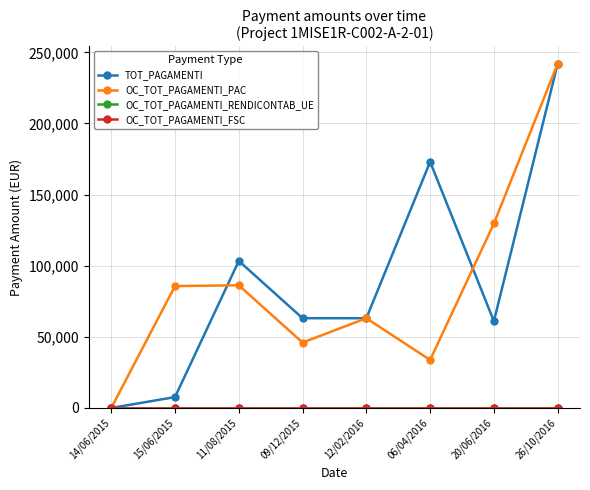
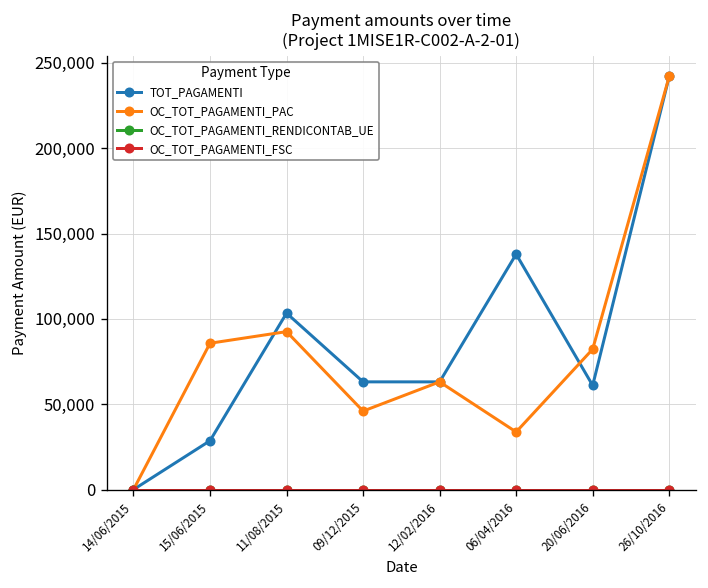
TOT_PAGAMENTI, 15/06/2015: 8,000 -> 29,000
OC_TOT_PAGAMENTI_PAC, 11/08/2015: 86,000 -> 93,000
TOT_PAGAMENTI, 06/04/2016: 173,000 -> 138,000
OC_TOT_PAGAMENTI_PAC, 20/06/2016: 130,000 -> 82,000
